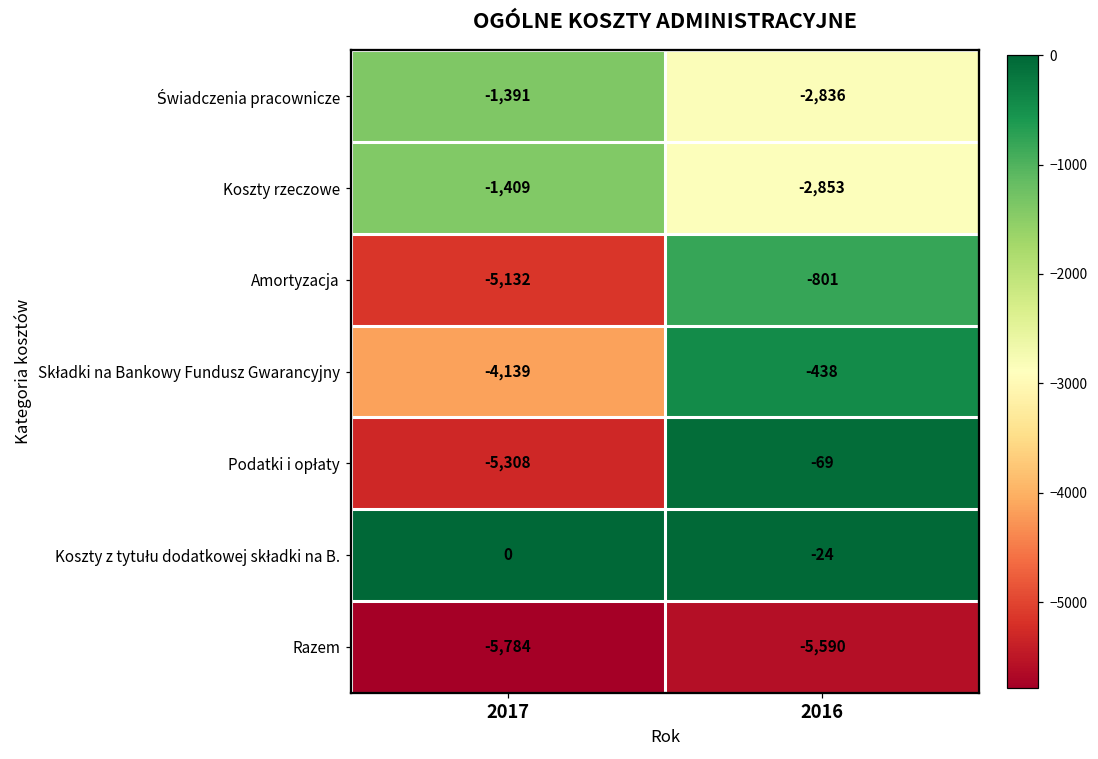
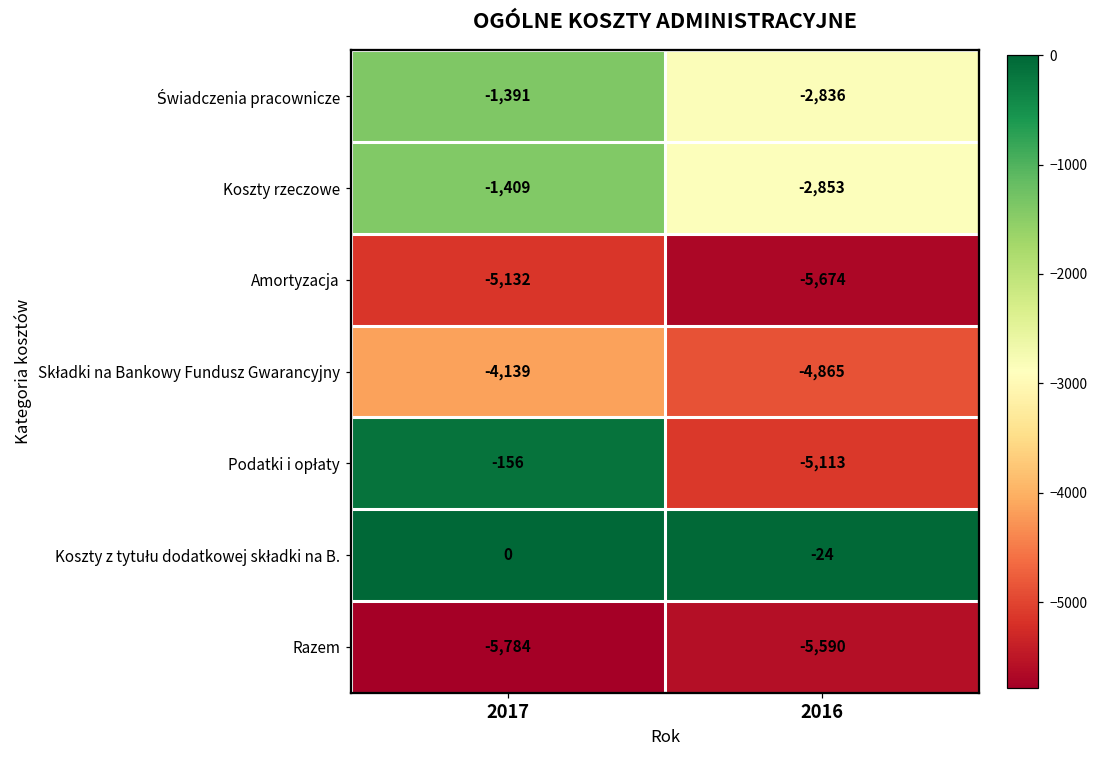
Amortyzacja, 2016: -801 -> -5,674
Składki na Bankowy Fundusz Gwarancyjny, 2016: -438 -> -4,865
Podatki i opłaty, 2017: -5,308 -> -156
Podatki i opłaty, 2016: -69 -> -5,113
